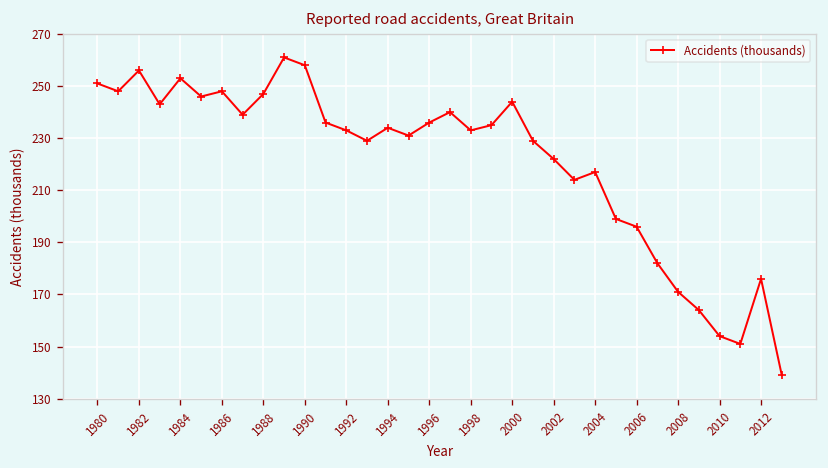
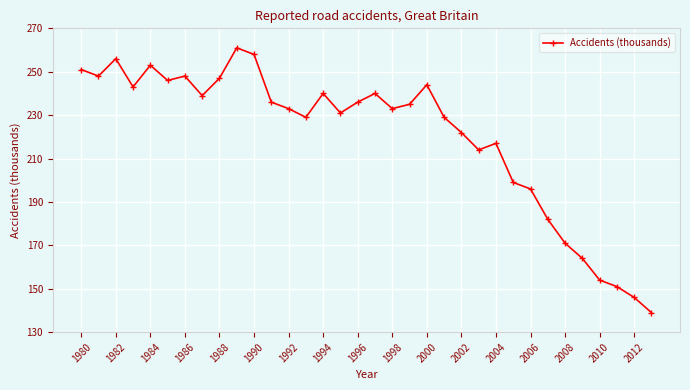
1994: 234 -> 240
2012: 176 -> 146
